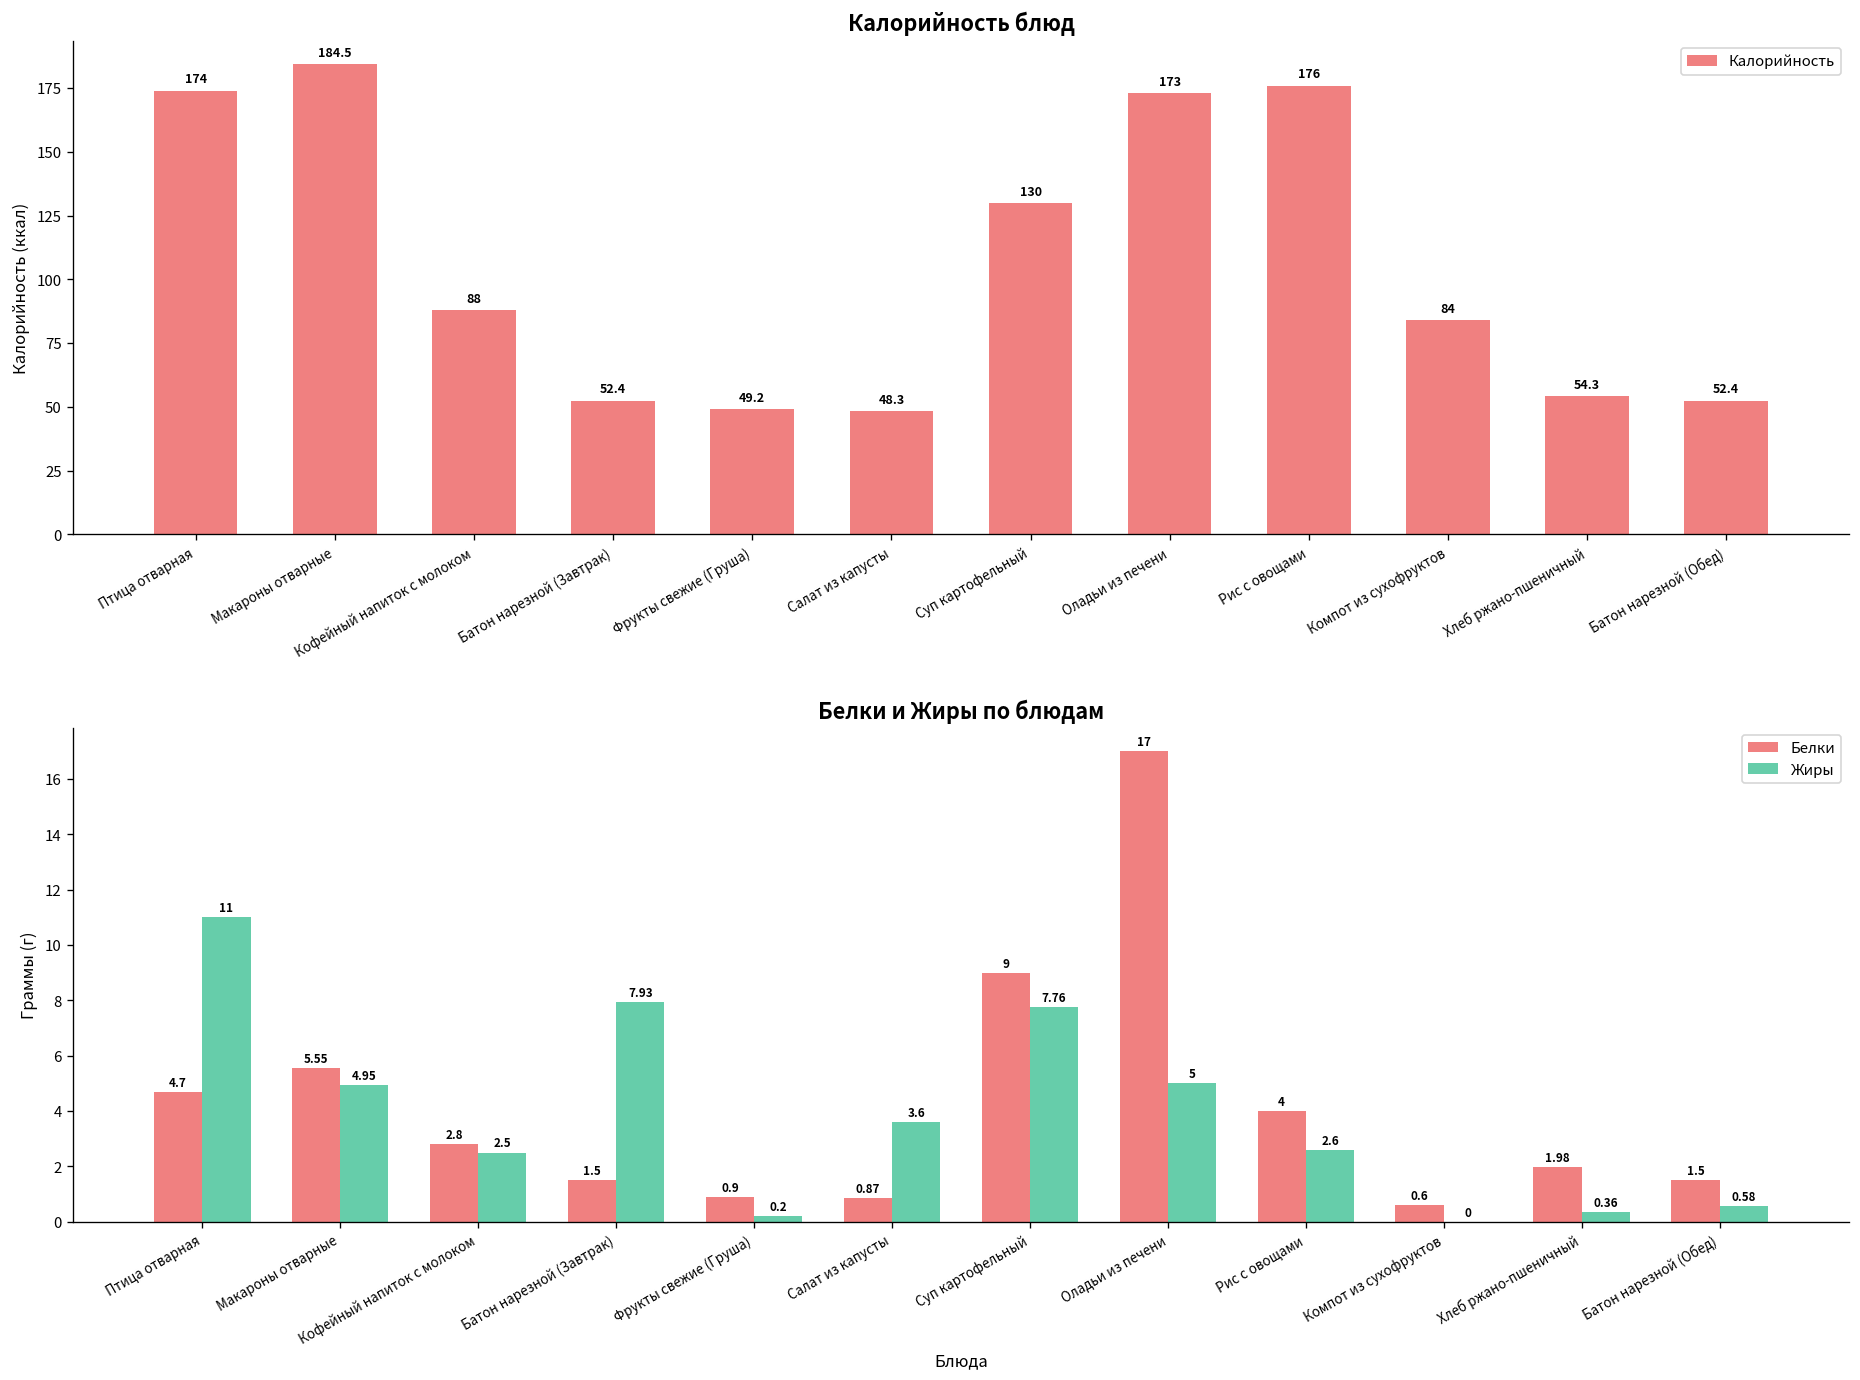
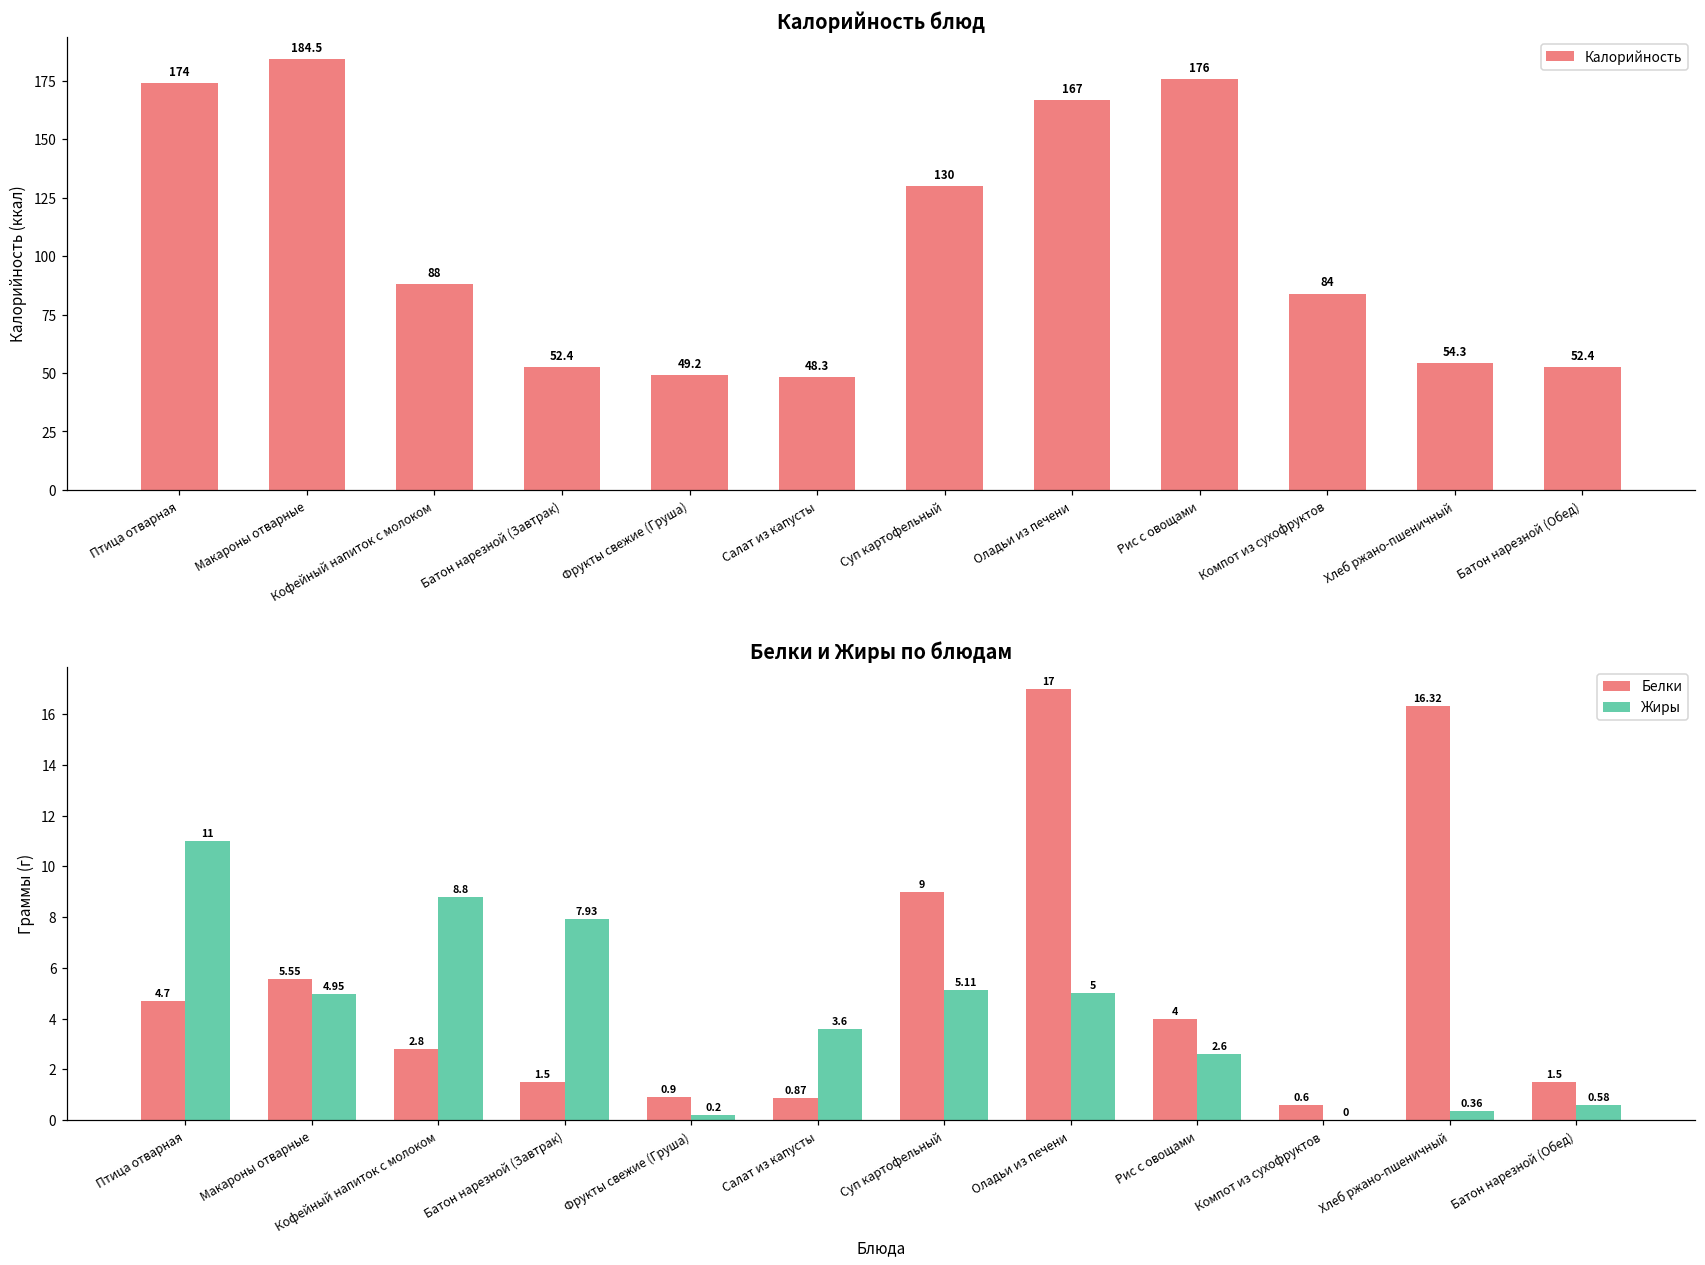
Калорийность блюд, Оладьи из печени: 173 -> 167
Белки и Жиры по блюдам, Жиры, Кофейный напиток с молоком: 2.5 -> 8.8
Белки и Жиры по блюдам, Жиры, Суп картофельный: 7.76 -> 5.11
Белки и Жиры по блюдам, Белки, Хлеб ржано-пшеничный: 1.98 -> 16.32
